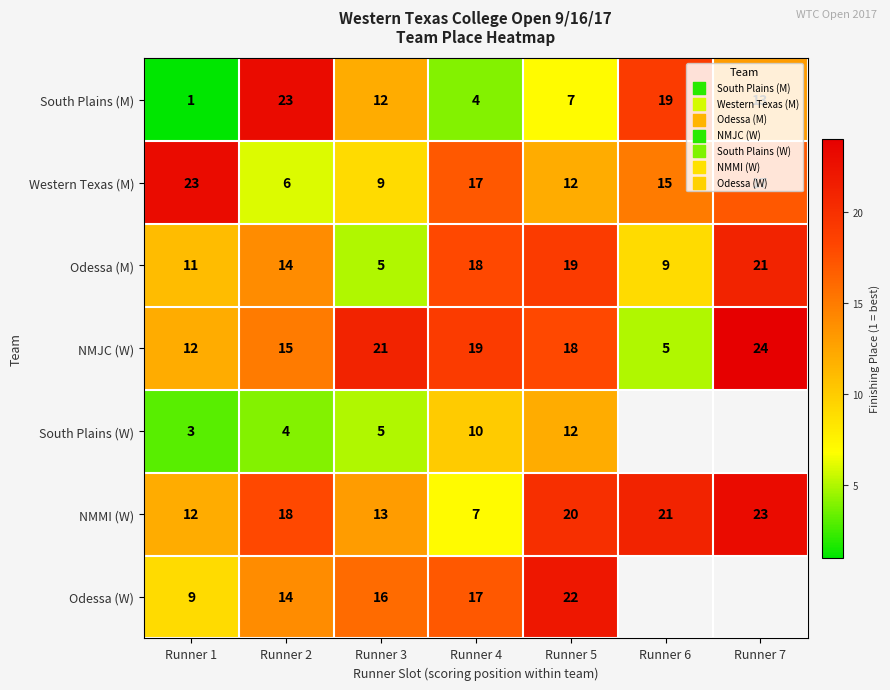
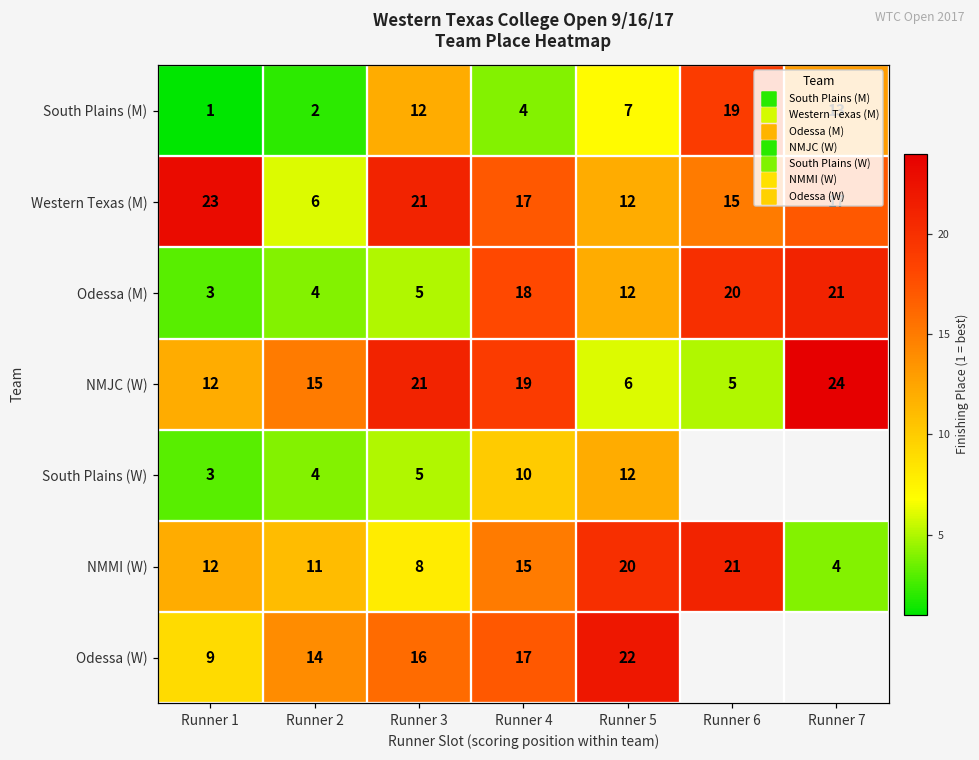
South Plains (M), Runner 2: 23 -> 2
Western Texas (M), Runner 3: 9 -> 21
Odessa (M), Runner 1: 11 -> 3
Odessa (M), Runner 2: 14 -> 4
Odessa (M), Runner 5: 19 -> 12
Odessa (M), Runner 6: 9 -> 20
NMJC (W), Runner 5: 18 -> 6
NMMI (W), Runner 2: 18 -> 11
NMMI (W), Runner 3: 13 -> 8
NMMI (W), Runner 4: 7 -> 15
NMMI (W), Runner 7: 23 -> 4
